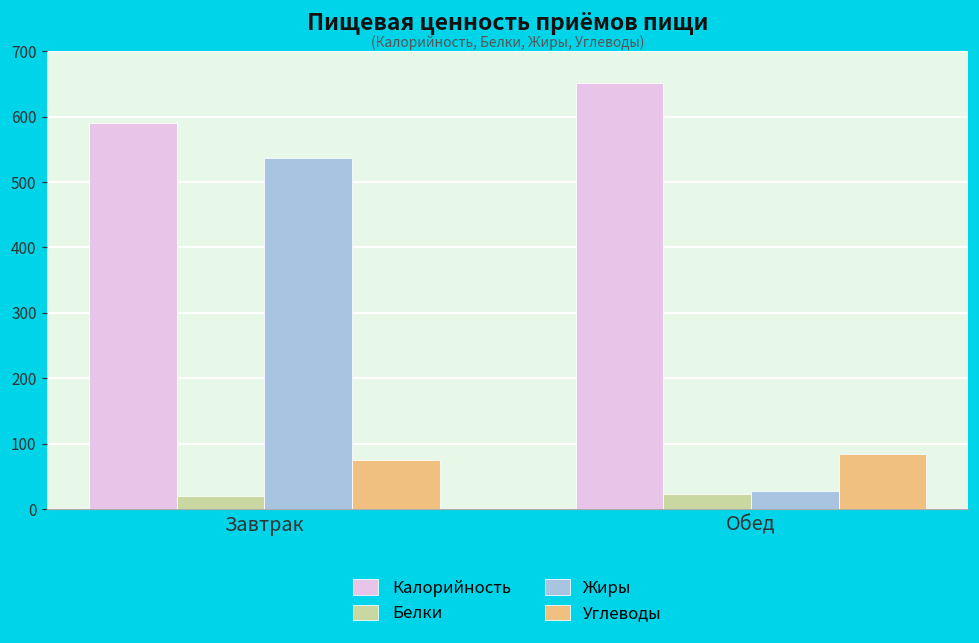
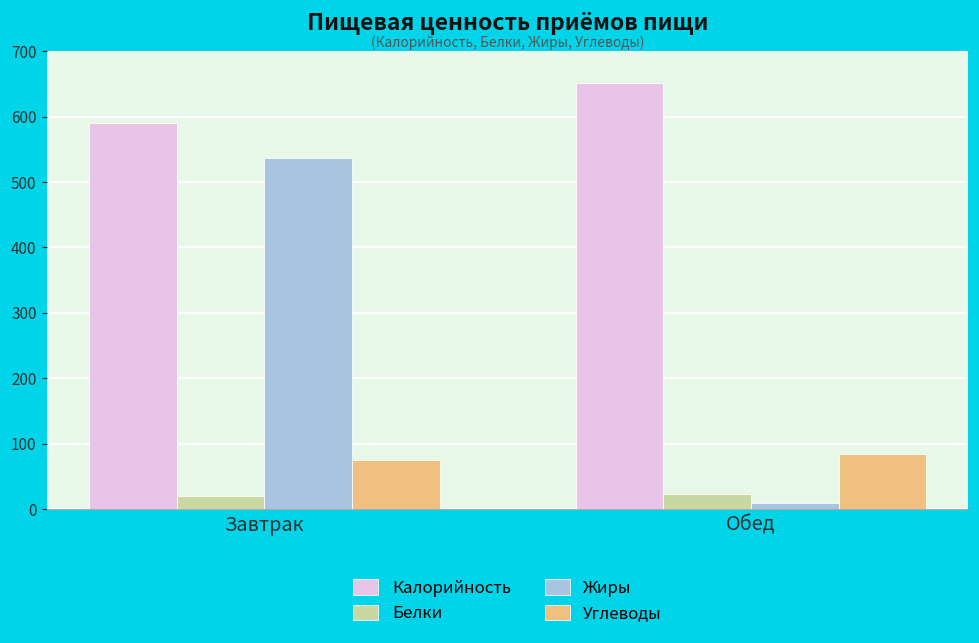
Жиры, Обед: 30 -> 10
